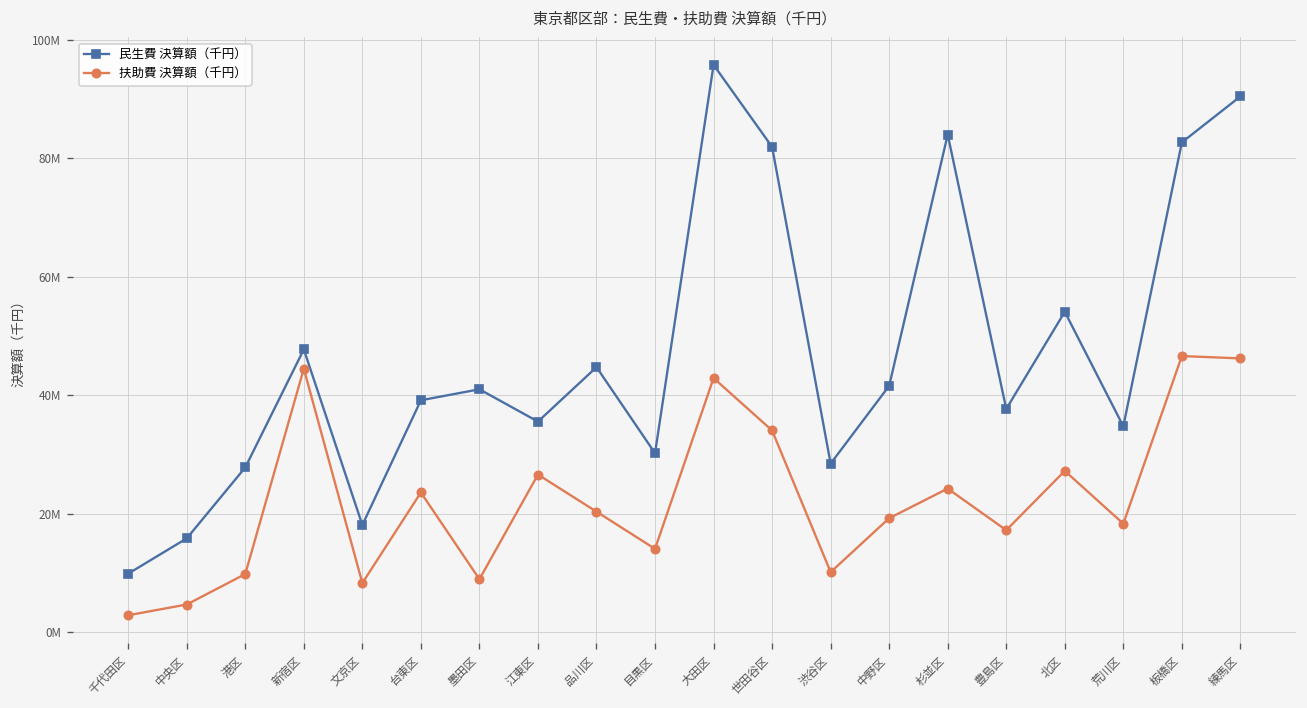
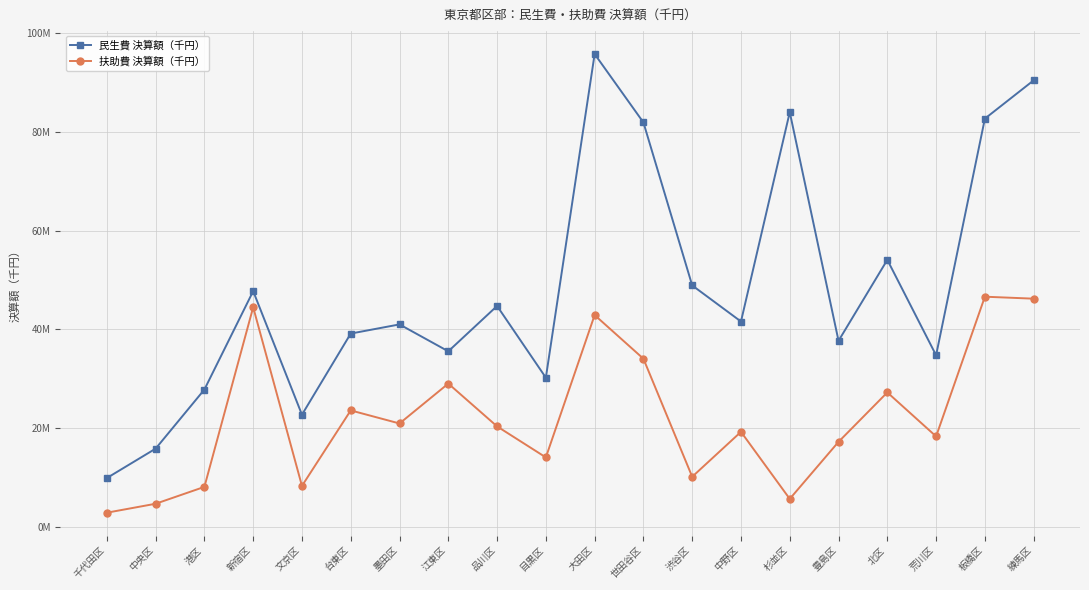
扶助費 決算額（千円）, 港区: 10000000 -> 8000000
民生費 決算額（千円）, 文京区: 18000000 -> 23000000
扶助費 決算額（千円）, 墨田区: 9000000 -> 21000000
扶助費 決算額（千円）, 江東区: 27000000 -> 29000000
民生費 決算額（千円）, 渋谷区: 28000000 -> 49000000
扶助費 決算額（千円）, 杉並区: 24000000 -> 6000000
